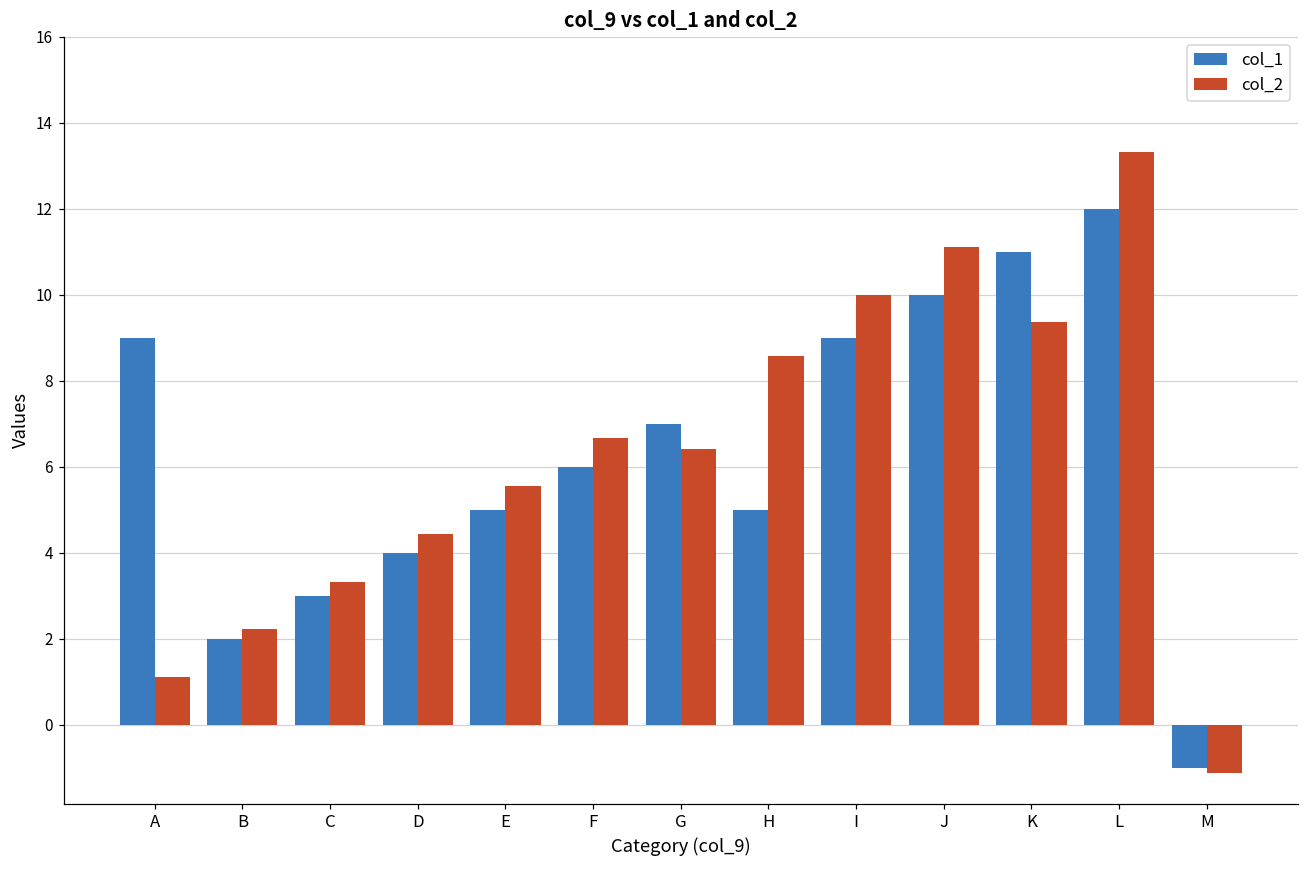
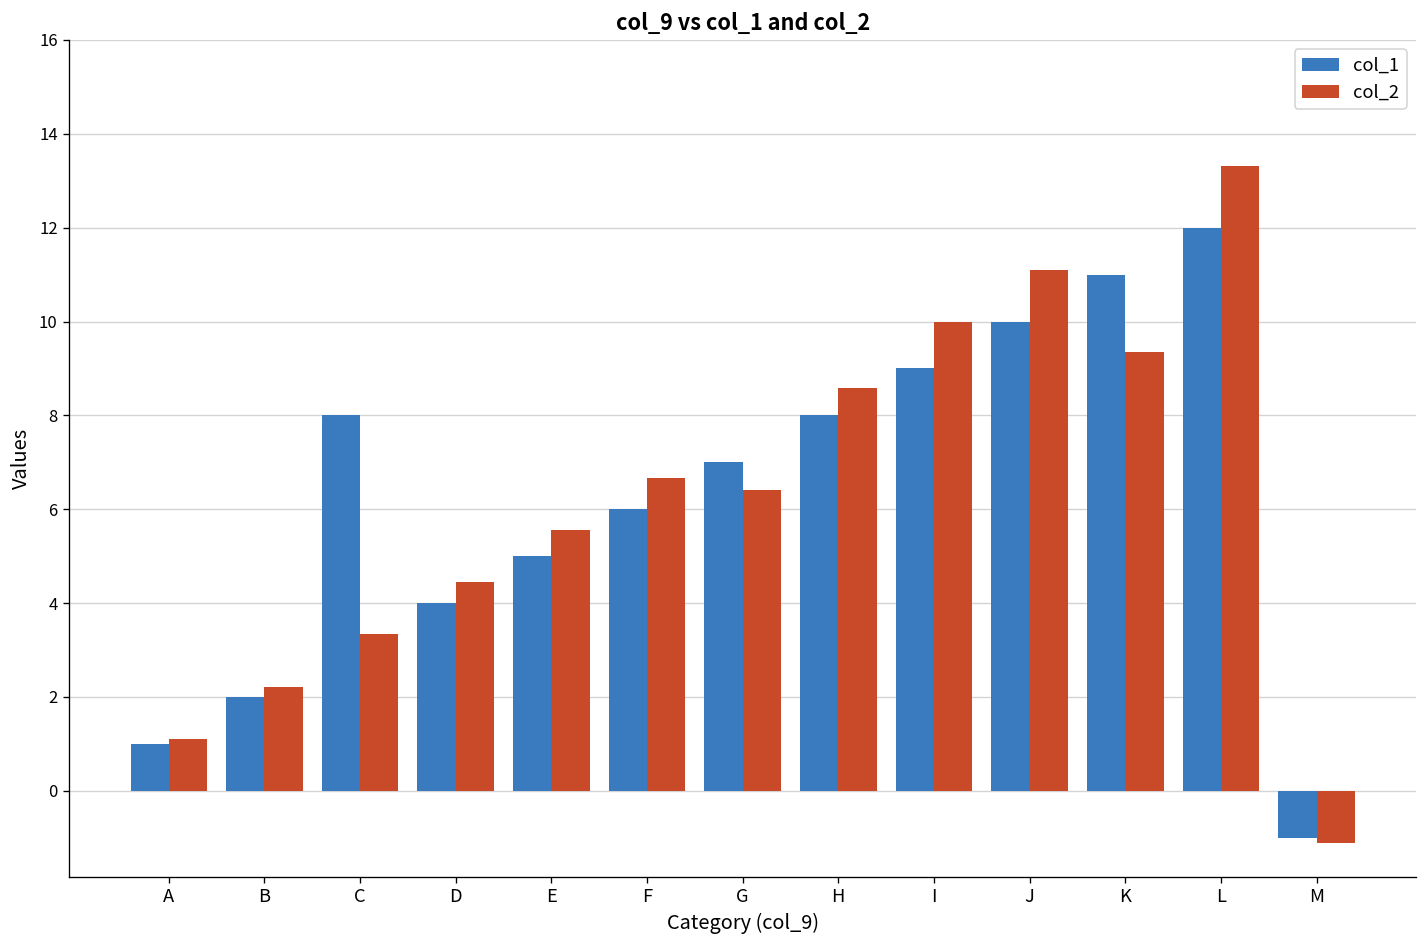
col_1, A: 9 -> 1
col_1, C: 3 -> 8
col_1, H: 5 -> 8
